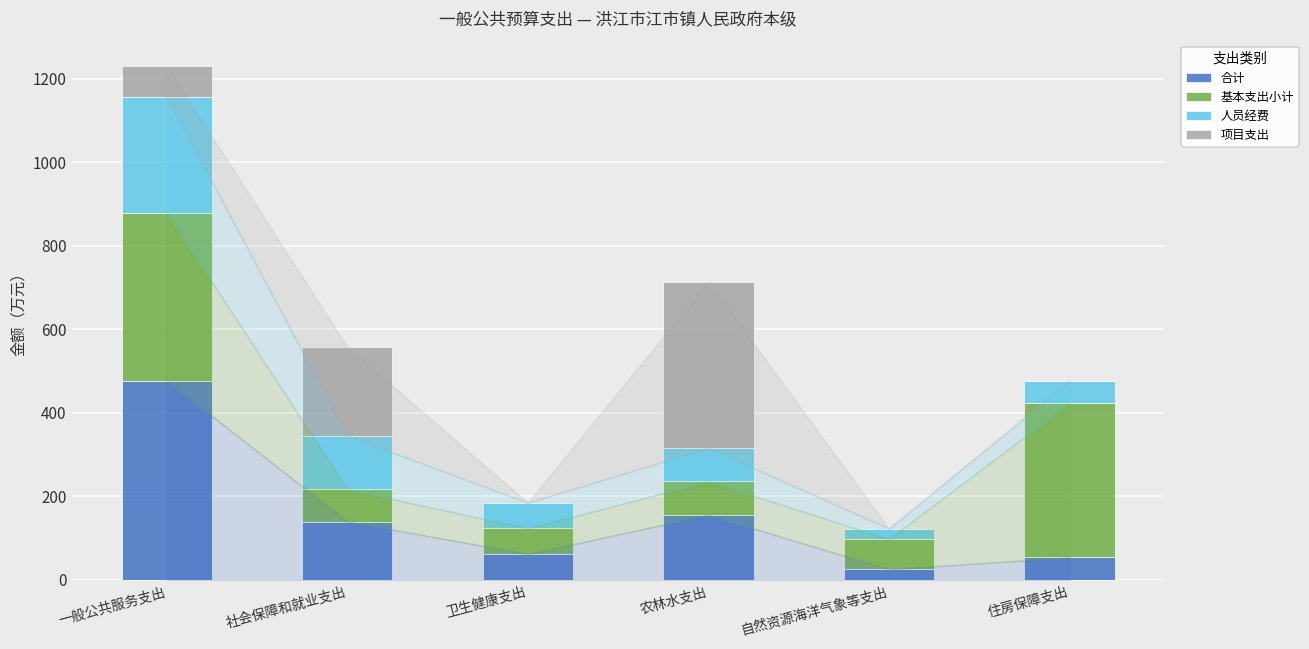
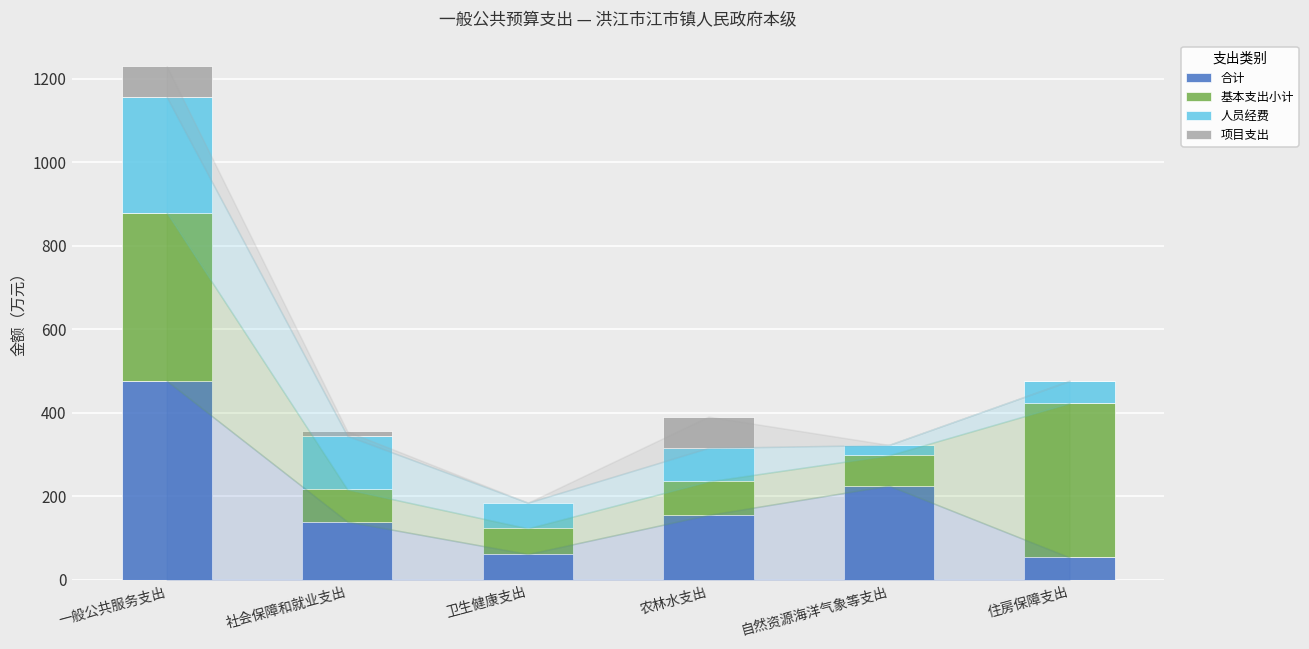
项目支出, 社会保障和就业支出: 210 -> 10
项目支出, 农林水支出: 400 -> 70
合计, 自然资源海洋气象等支出: 20 -> 230
